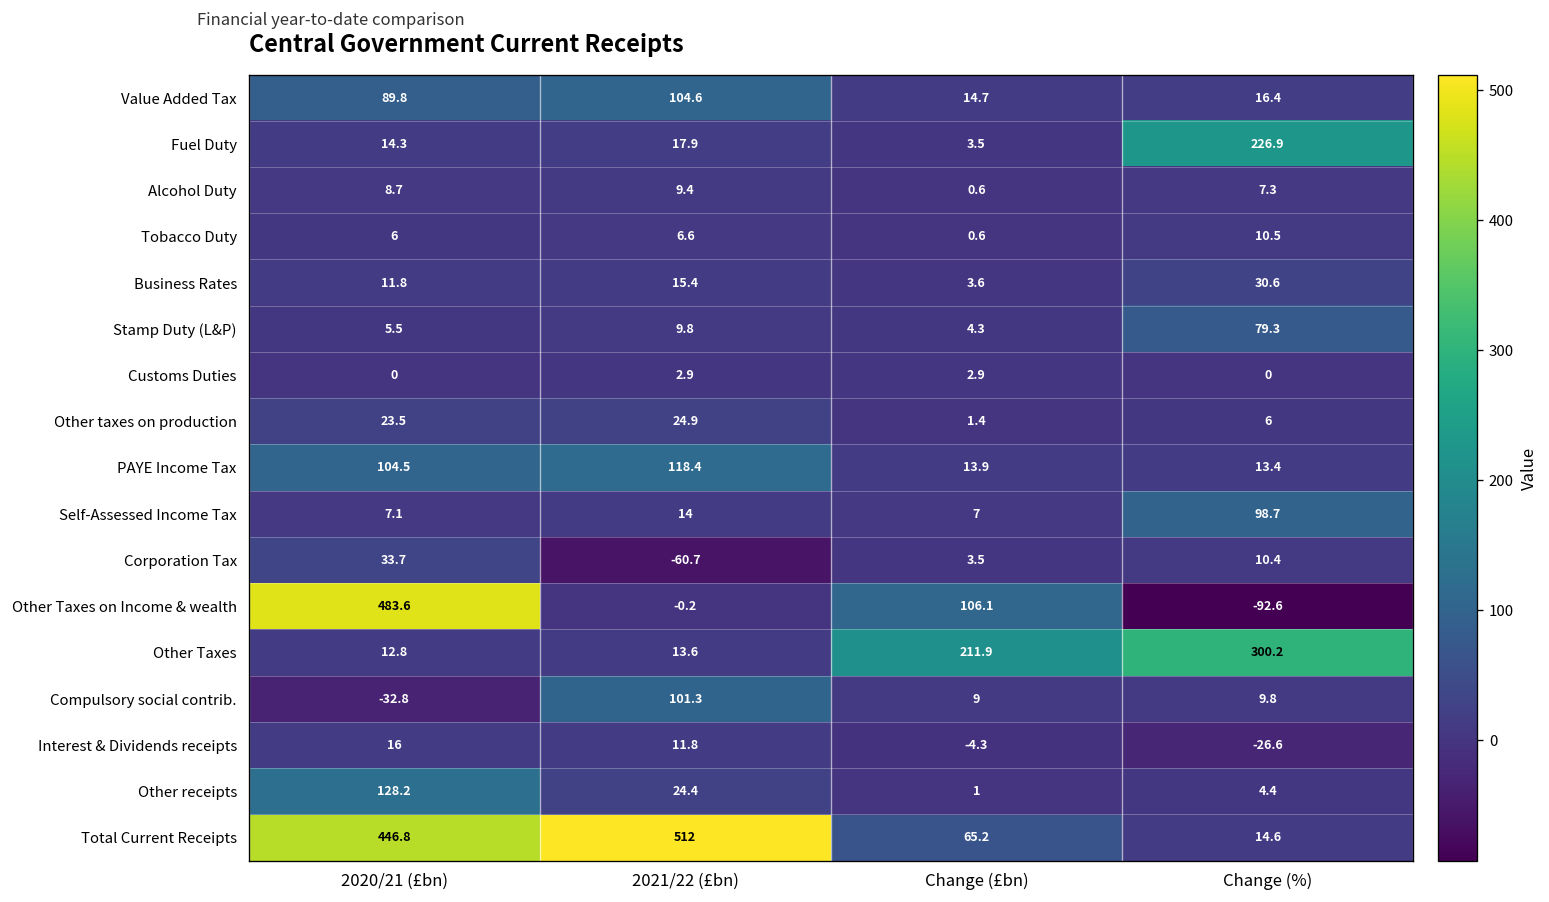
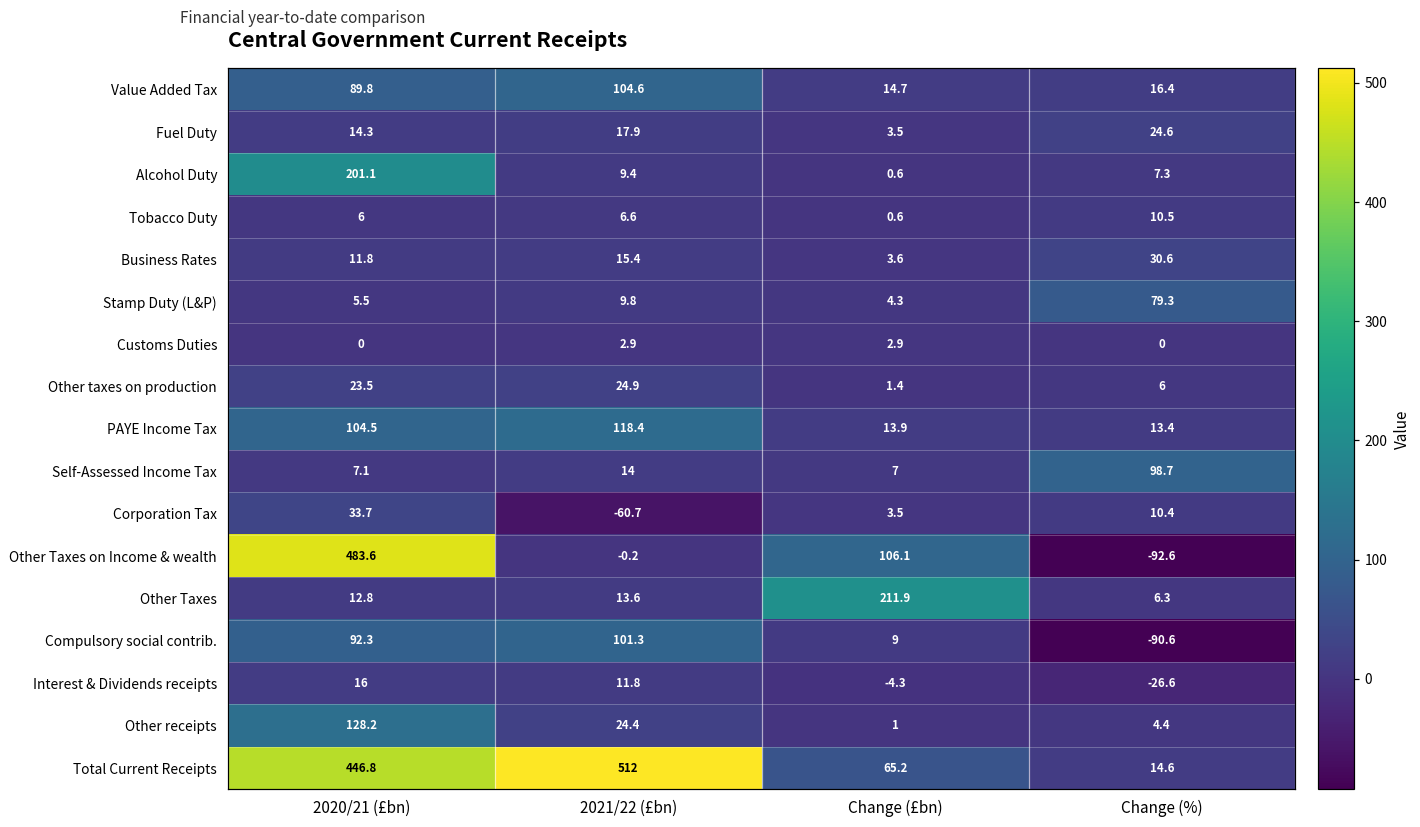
Fuel Duty, Change (%): 226.9 -> 24.6
Alcohol Duty, 2020/21 (£bn): 8.7 -> 201.1
Other Taxes, Change (%): 300.2 -> 6.3
Compulsory social contrib., 2020/21 (£bn): -32.8 -> 92.3
Compulsory social contrib., Change (%): 9.8 -> -90.6
